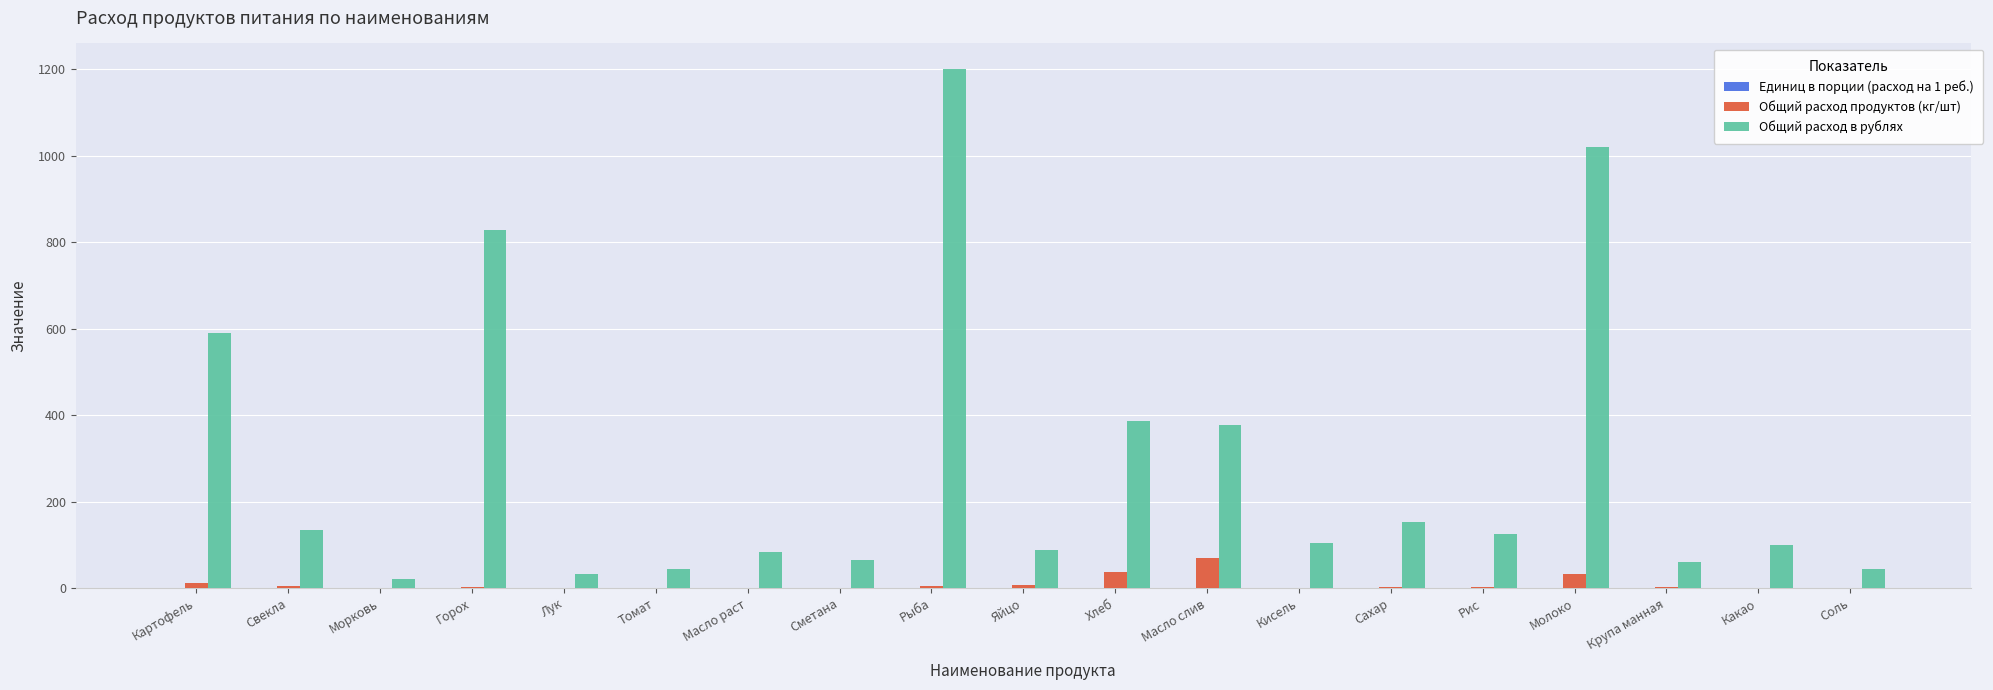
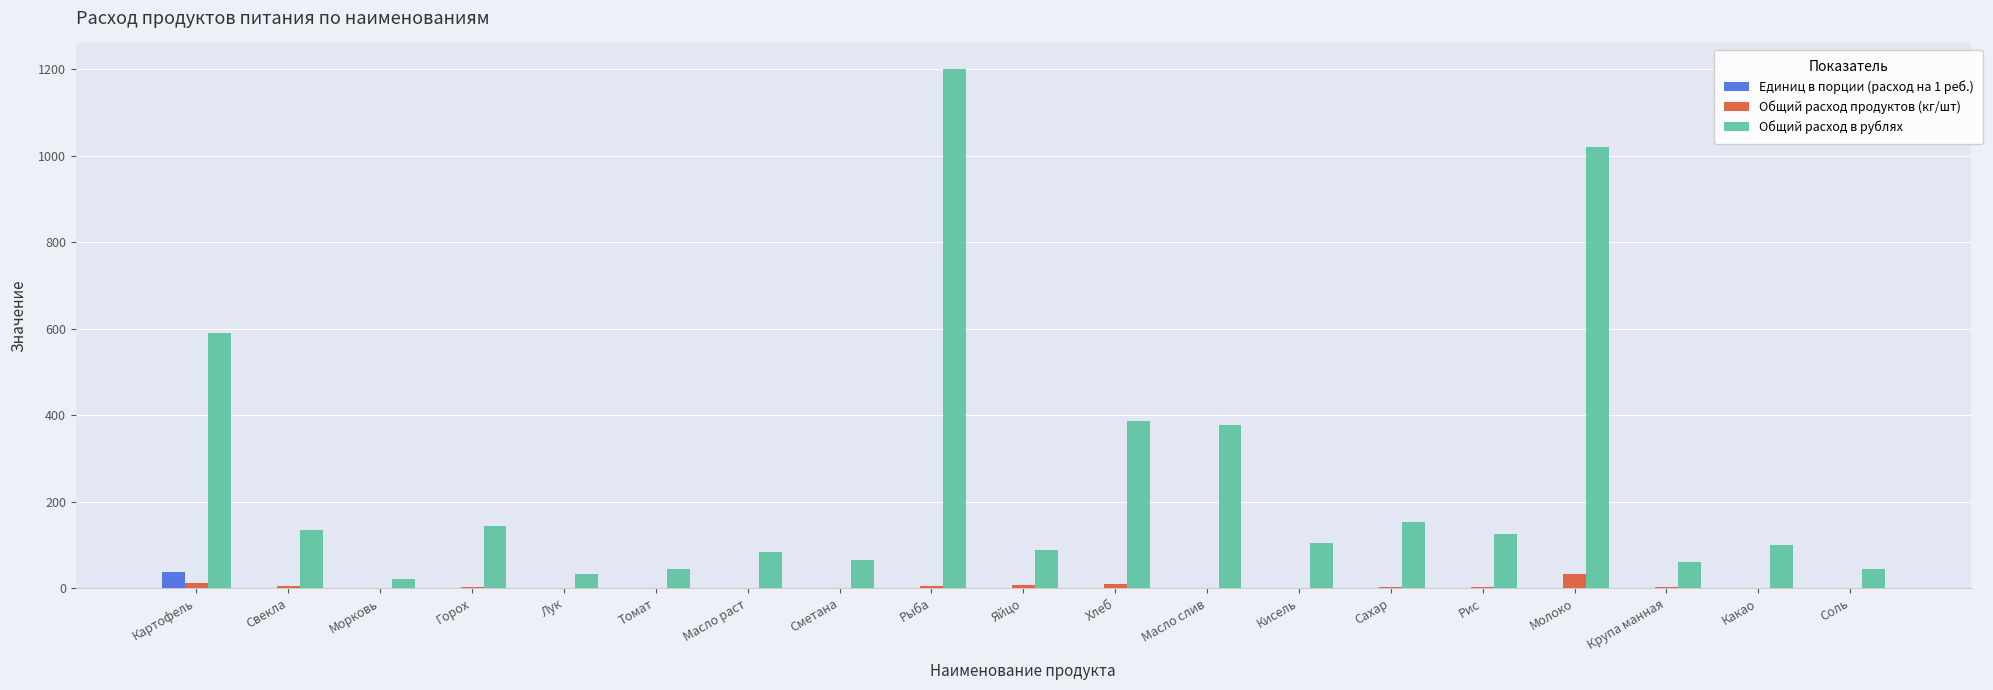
Единиц в порции (расход на 1 реб.), Картофель: 0 -> 40
Общий расход в рублях, Горох: 830 -> 140
Общий расход продуктов (кг/шт), Хлеб: 40 -> 10
Общий расход продуктов (кг/шт), Масло слив: 70 -> 0
